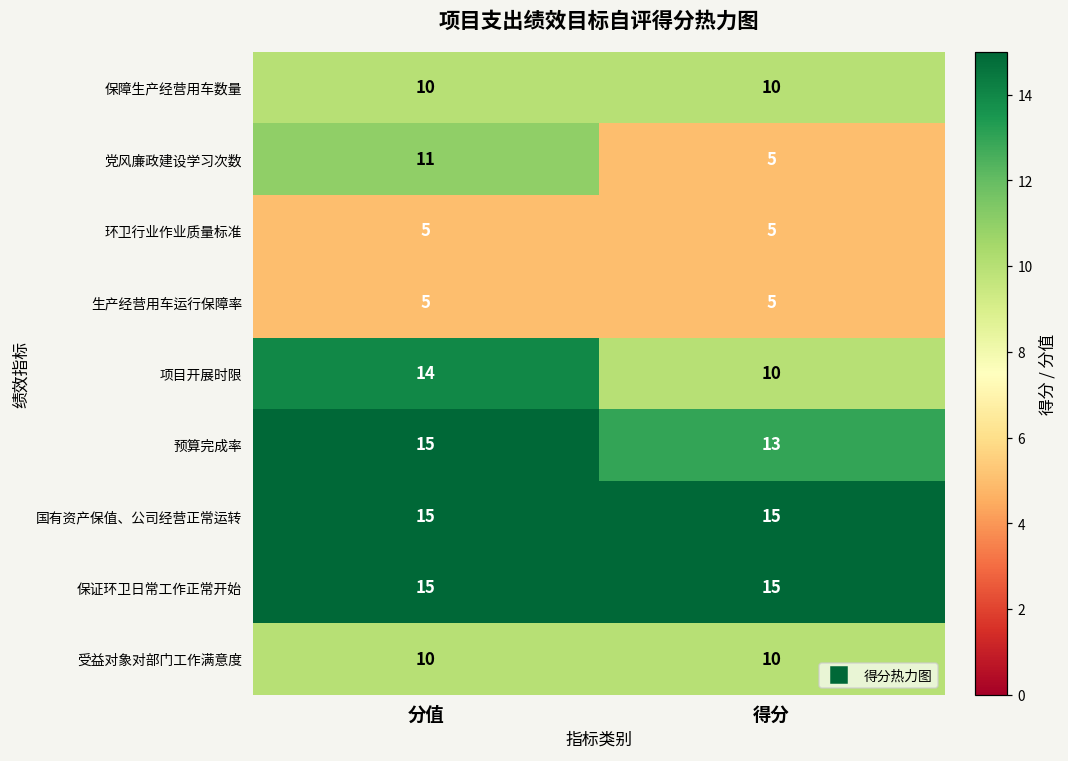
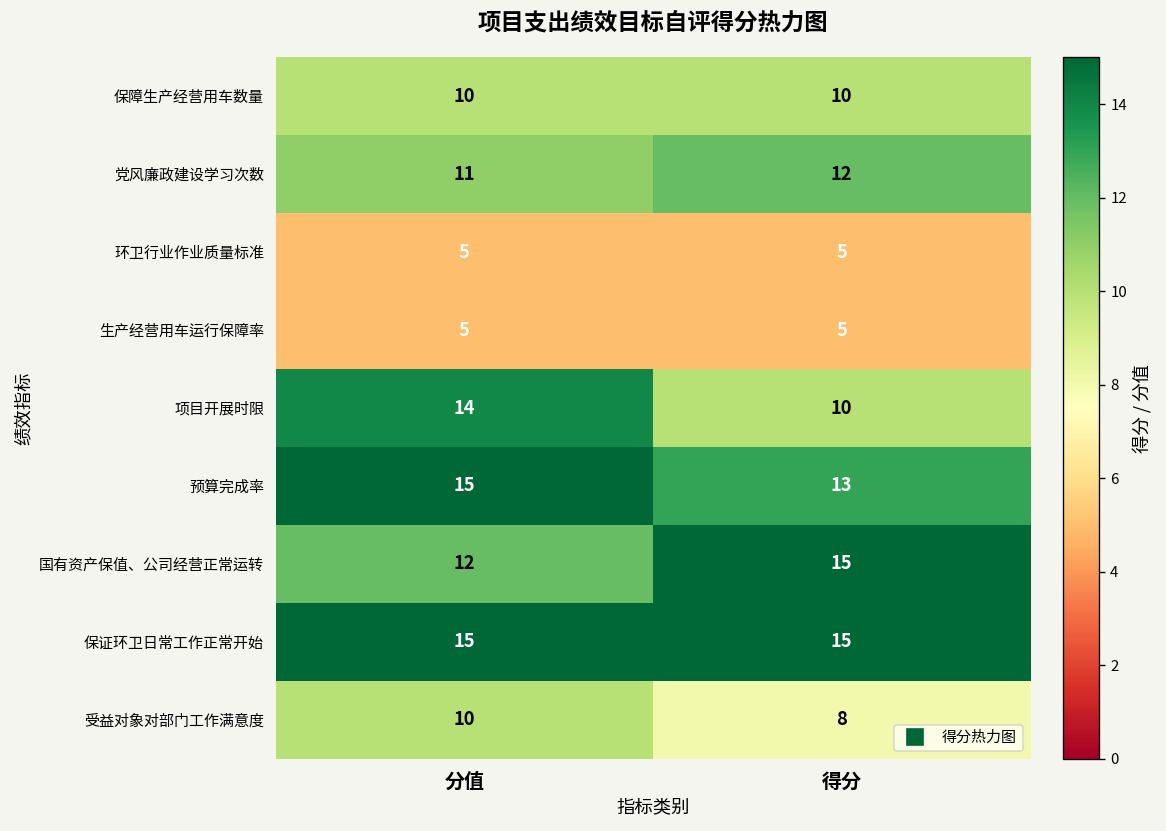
党风廉政建设学习次数, 得分: 5 -> 12
国有资产保值、公司经营正常运转, 分值: 15 -> 12
受益对象对部门工作满意度, 得分: 10 -> 8
